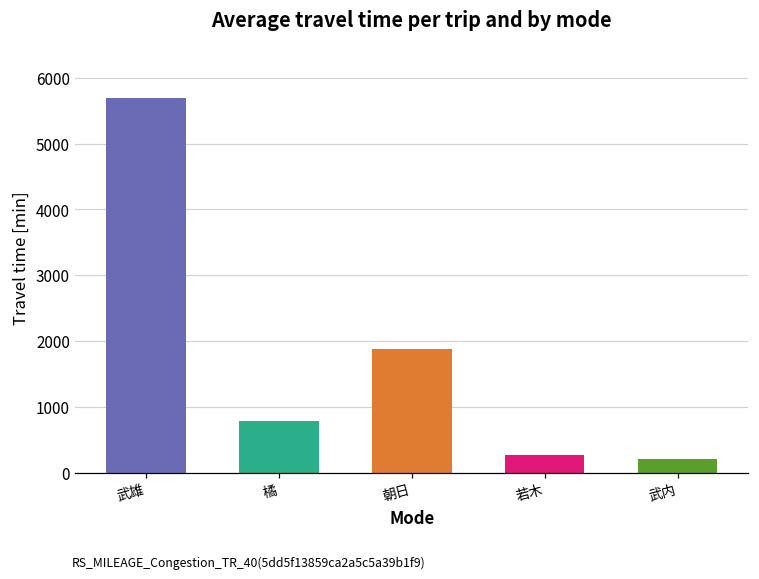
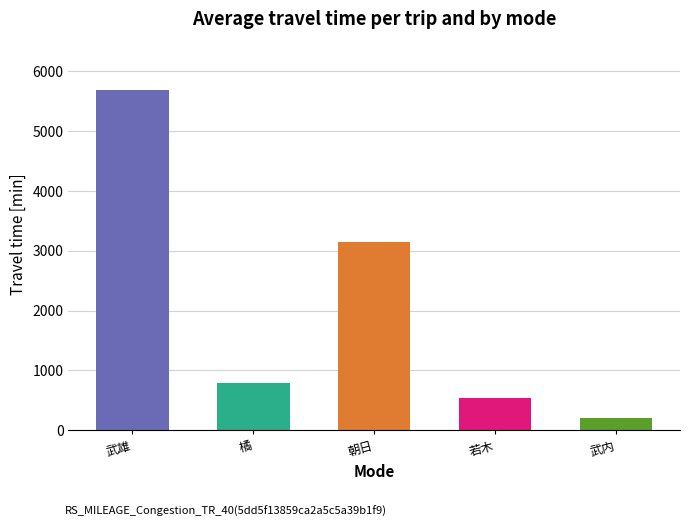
朝日: 1900 -> 3200
若木: 300 -> 500
